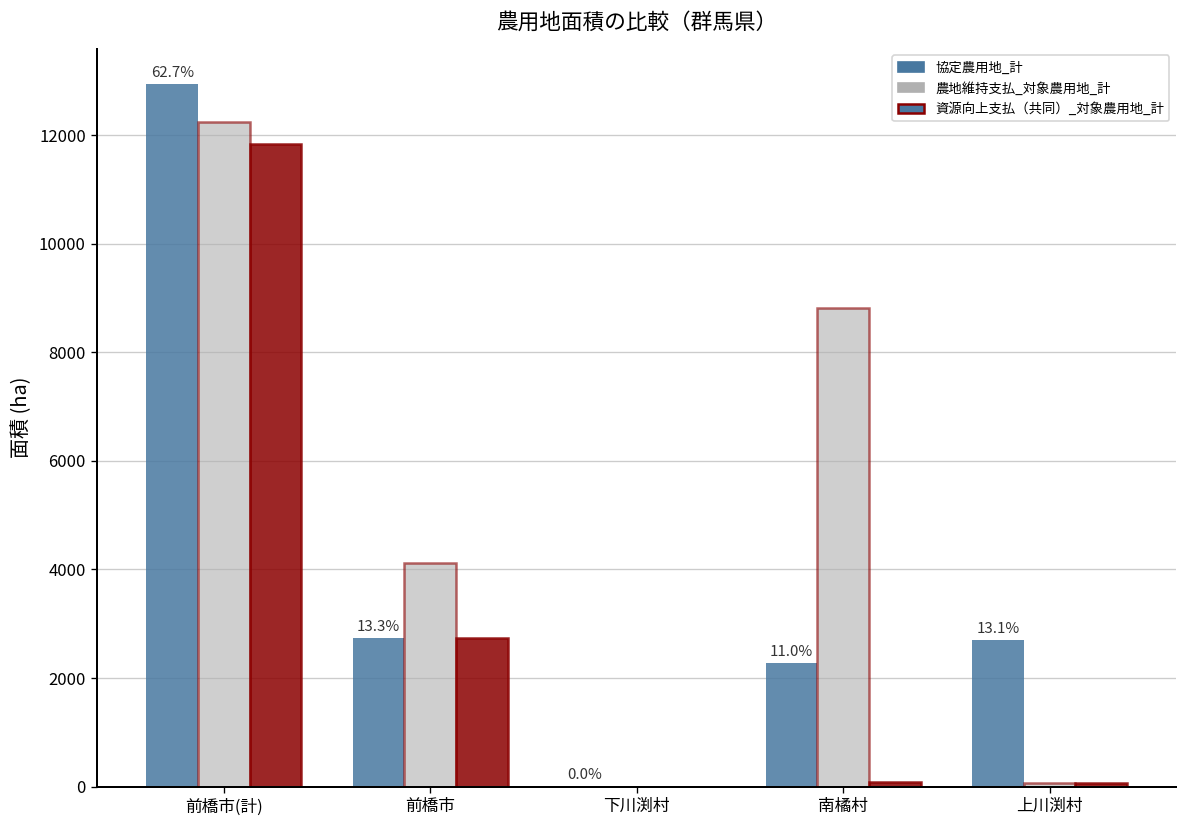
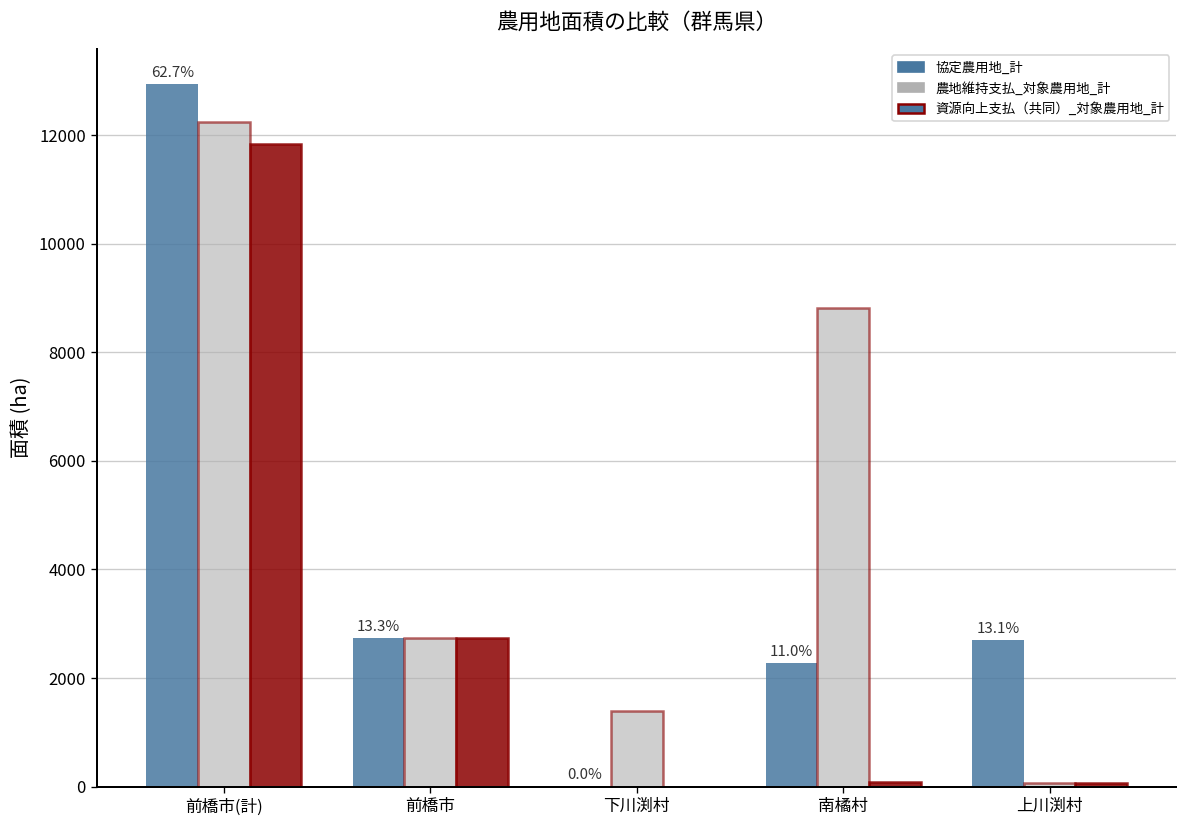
農地維持支払_対象農用地_計, 前橋市: 4100 -> 2700
農地維持支払_対象農用地_計, 下川渕村: 0 -> 1400
